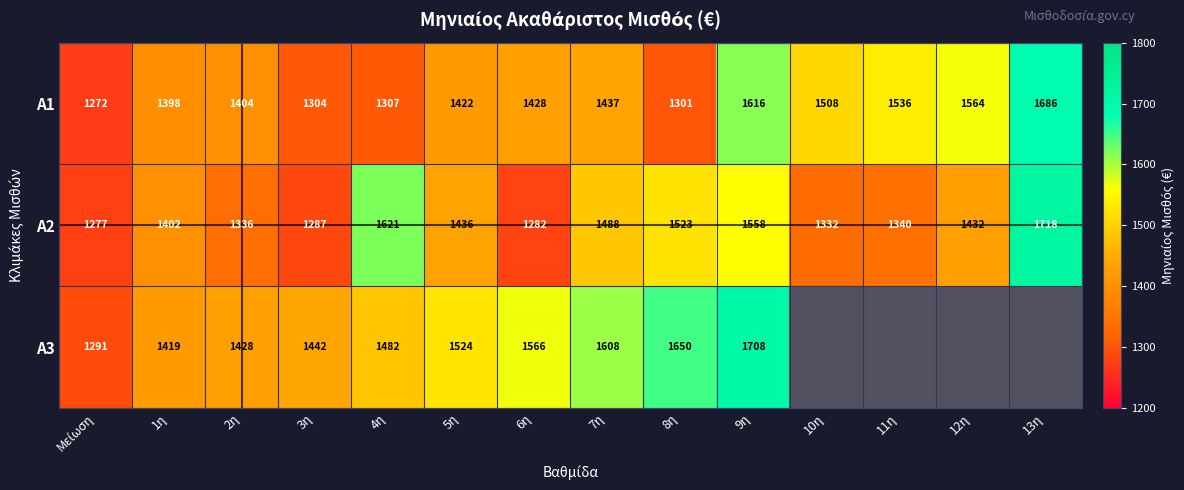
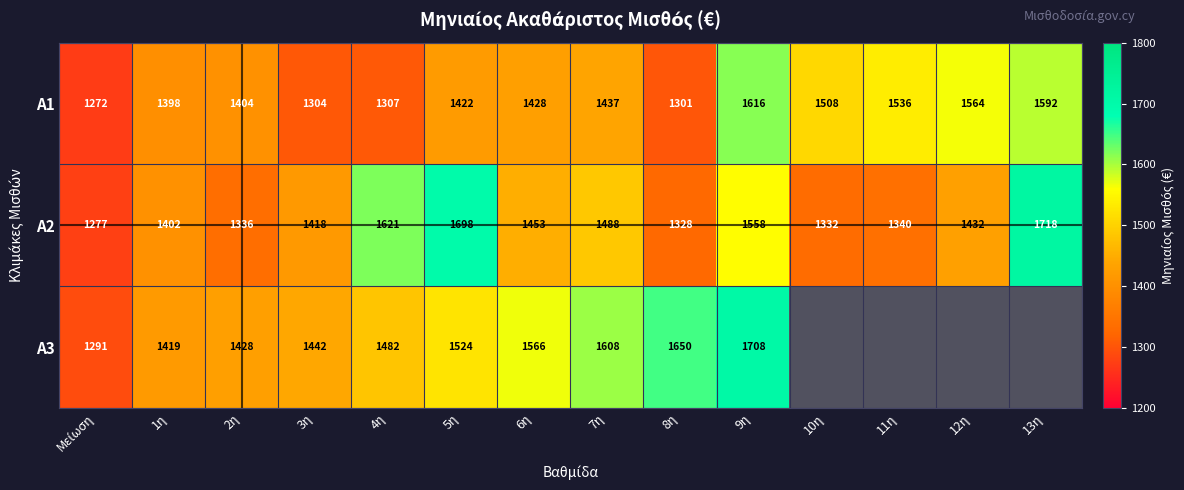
A1, 13η: 1686 -> 1592
A2, 3η: 1287 -> 1418
A2, 5η: 1436 -> 1698
A2, 6η: 1282 -> 1453
A2, 8η: 1523 -> 1328
